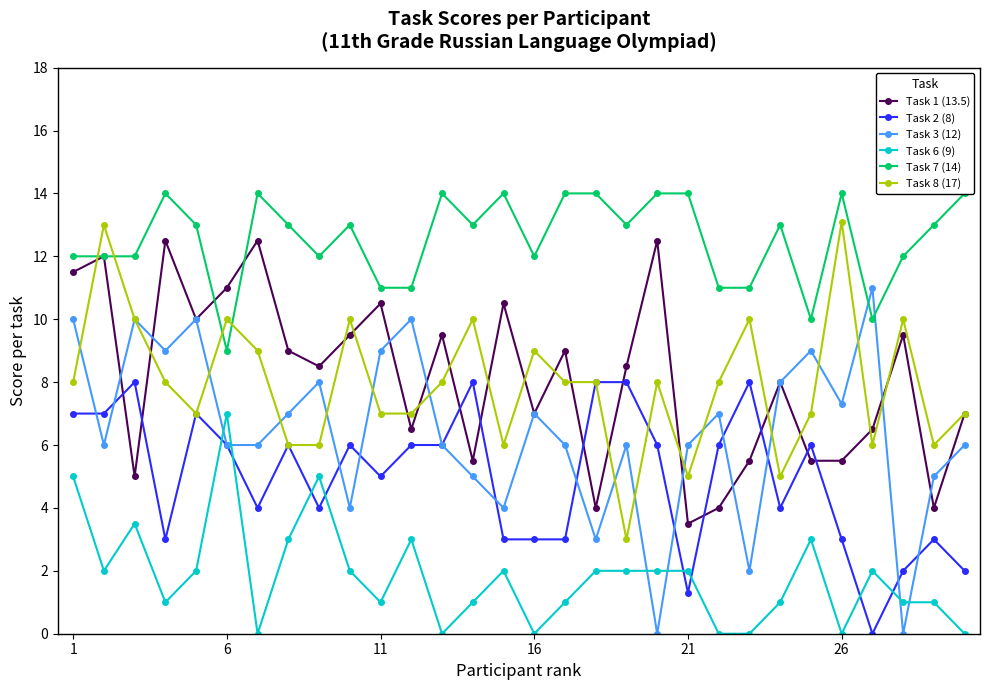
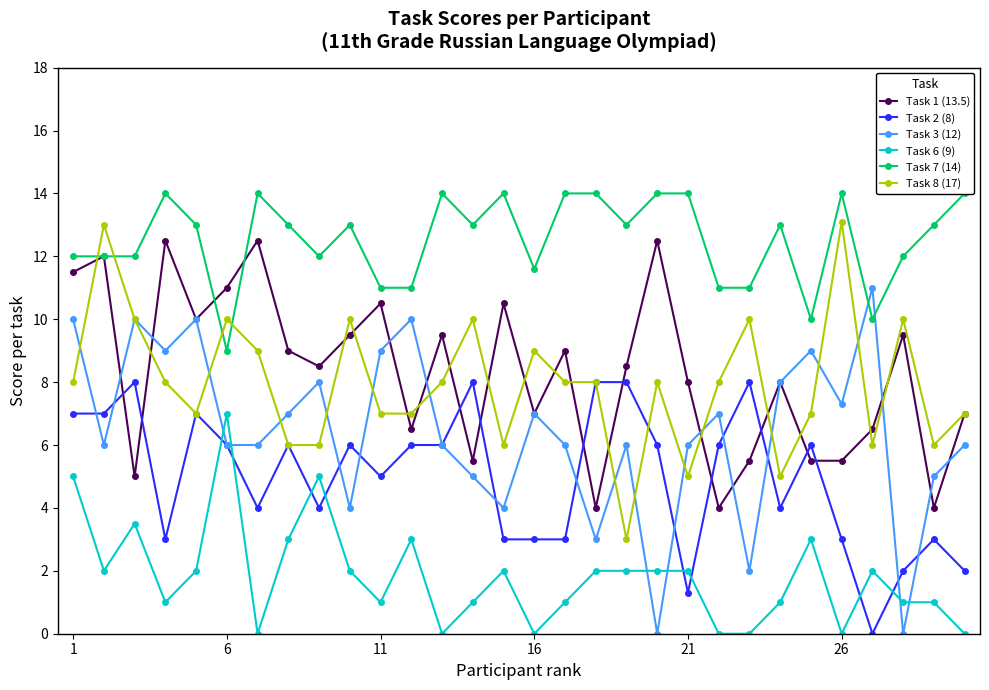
Task 7 (14), 16: 12.0 -> 11.6
Task 1 (13.5), 21: 3.5 -> 8.0
